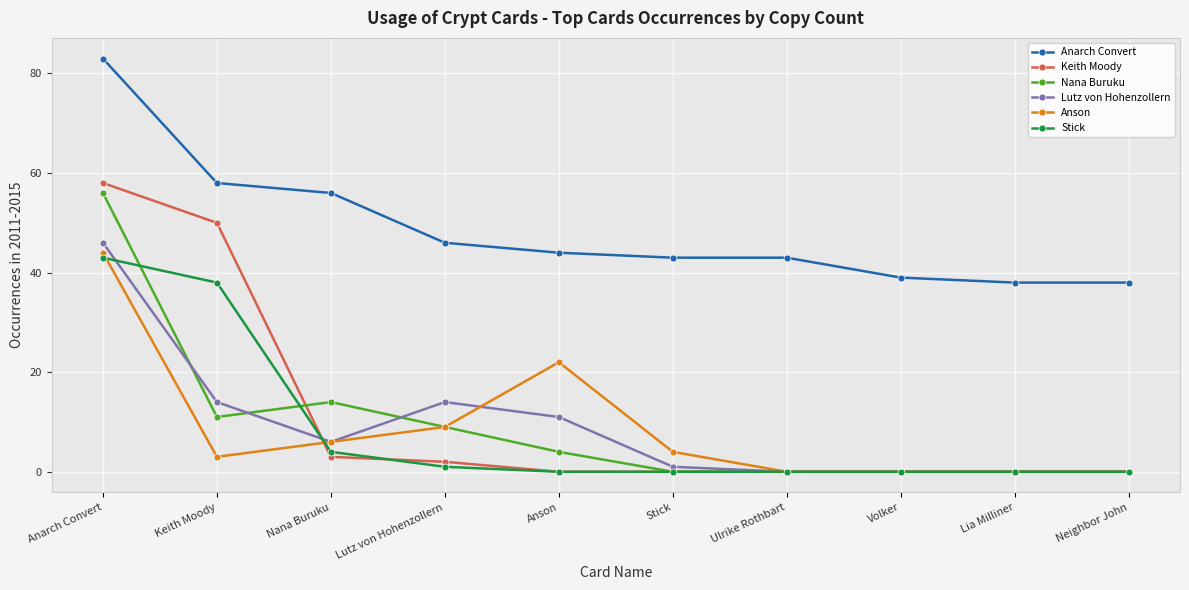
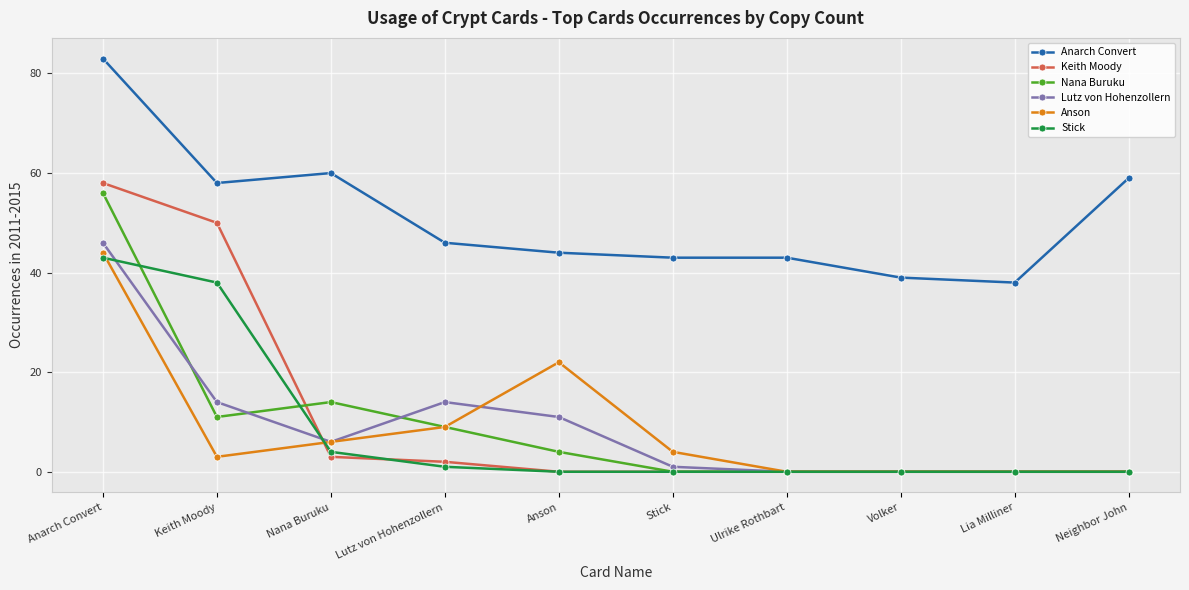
Anarch Convert, Nana Buruku: 56 -> 60
Anarch Convert, Neighbor John: 38 -> 59
